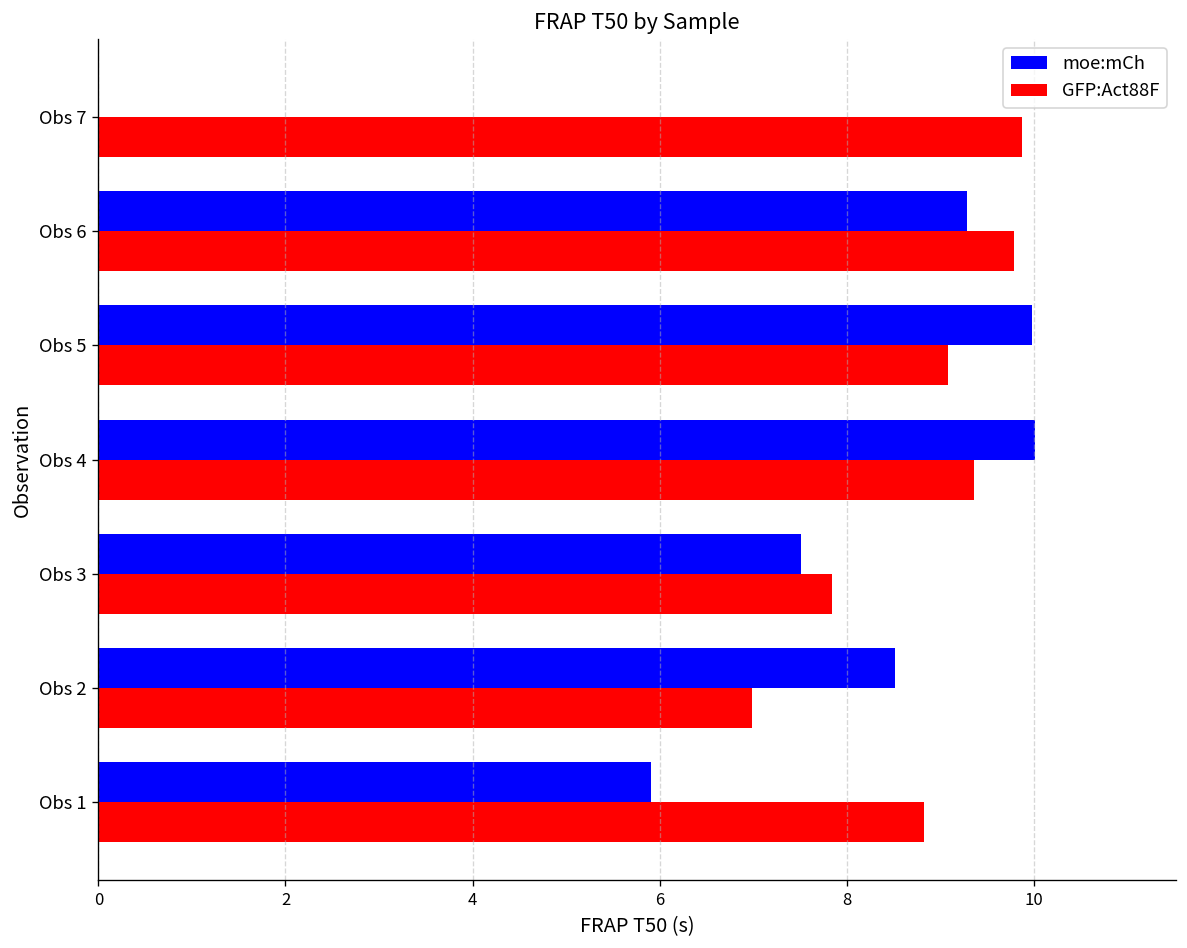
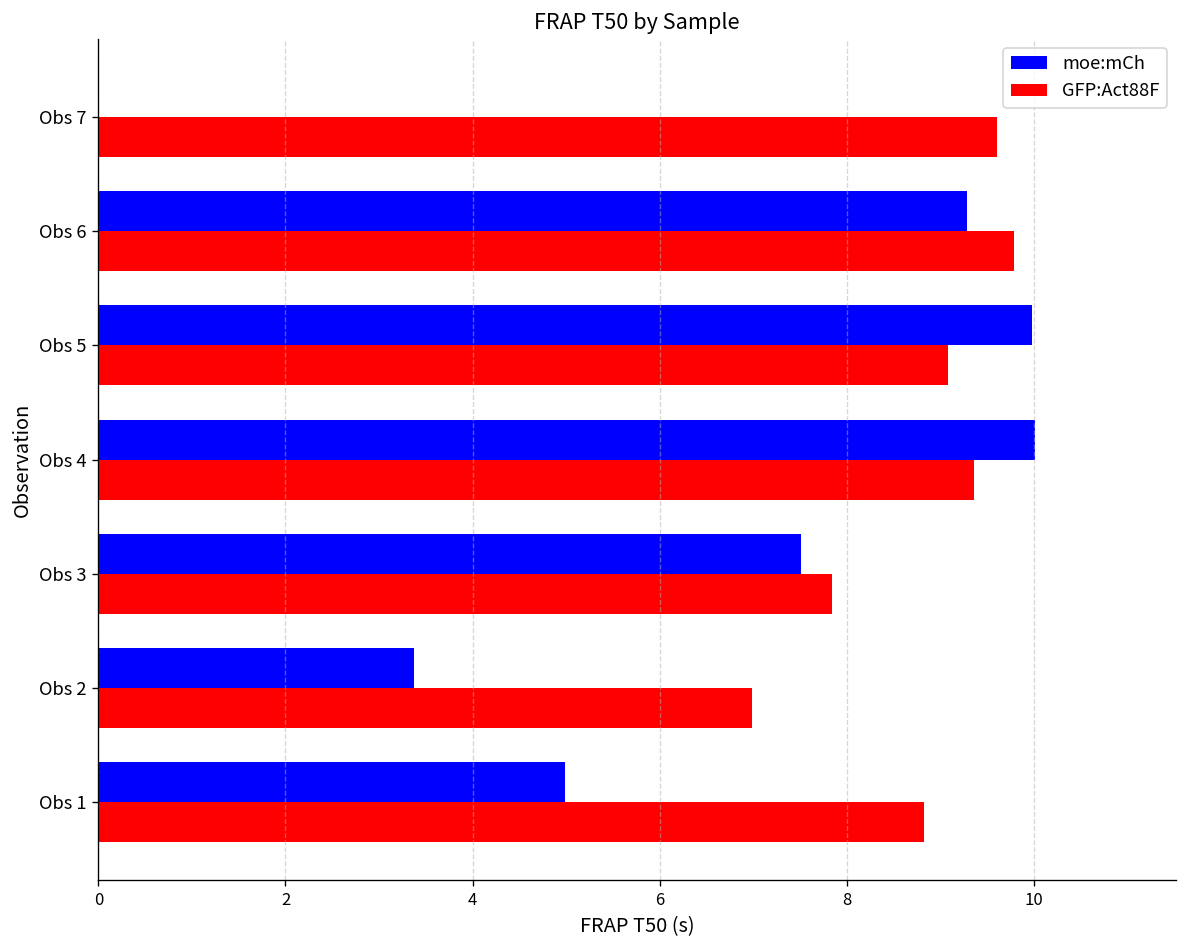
GFP:Act88F, Obs 7: 9.9 -> 9.6
moe:mCh, Obs 2: 8.5 -> 3.4
moe:mCh, Obs 1: 5.9 -> 5.0
